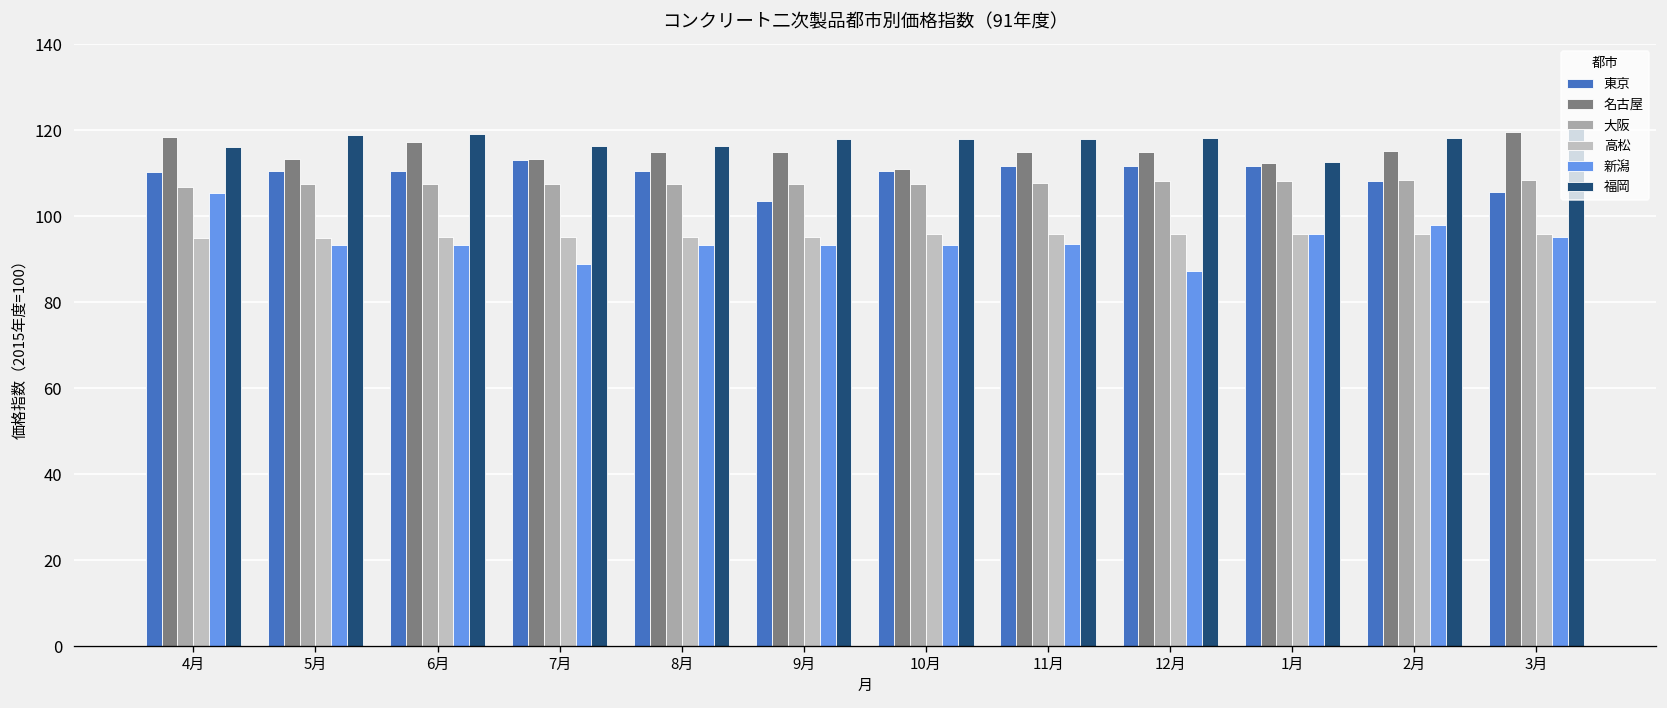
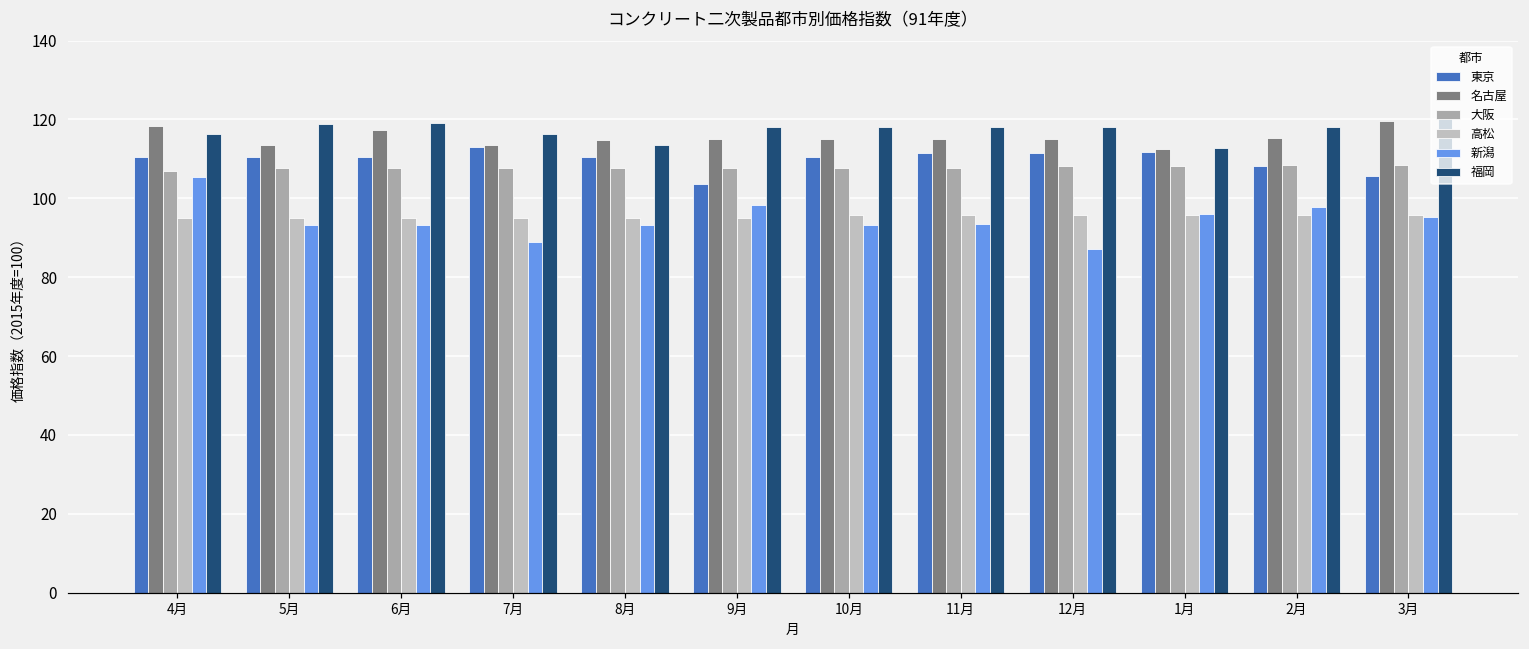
福岡, 8月: 116 -> 113
新潟, 9月: 93 -> 98
名古屋, 10月: 111 -> 115
